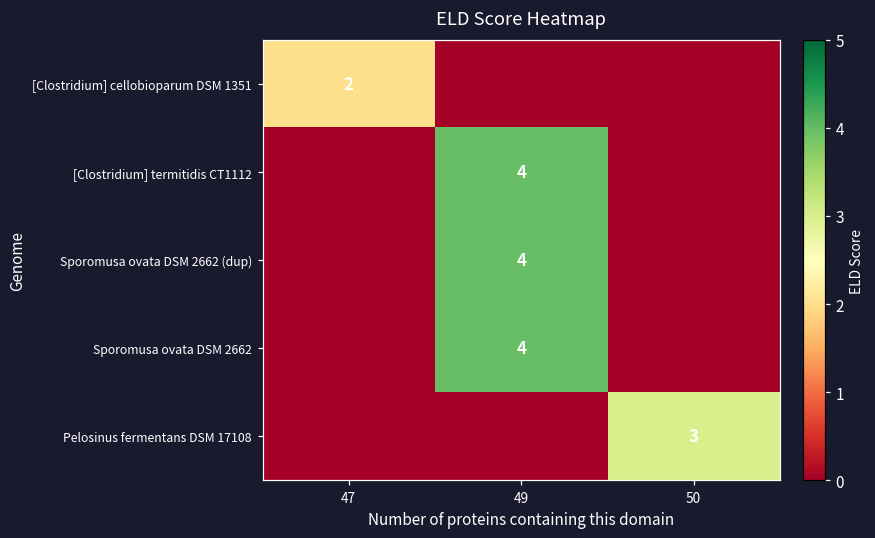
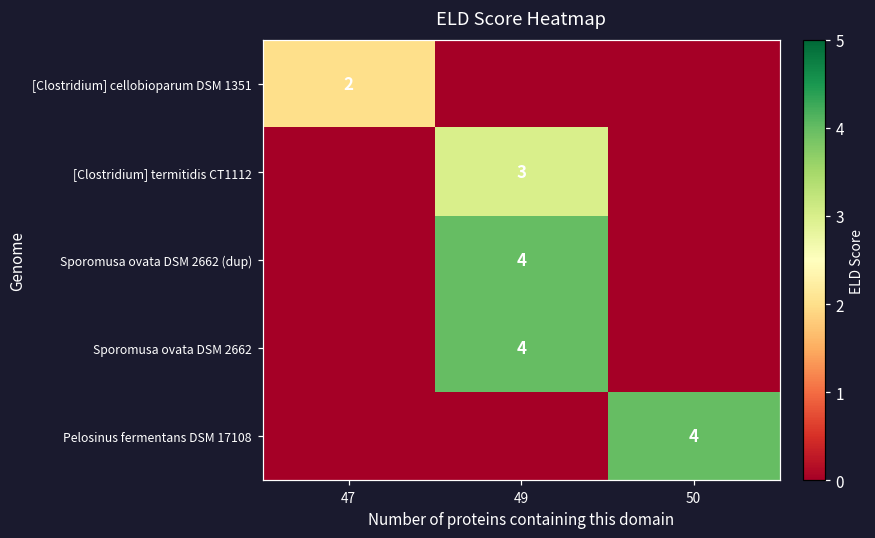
[Clostridium] termitidis CT1112, 49: 4 -> 3
Pelosinus fermentans DSM 17108, 50: 3 -> 4
